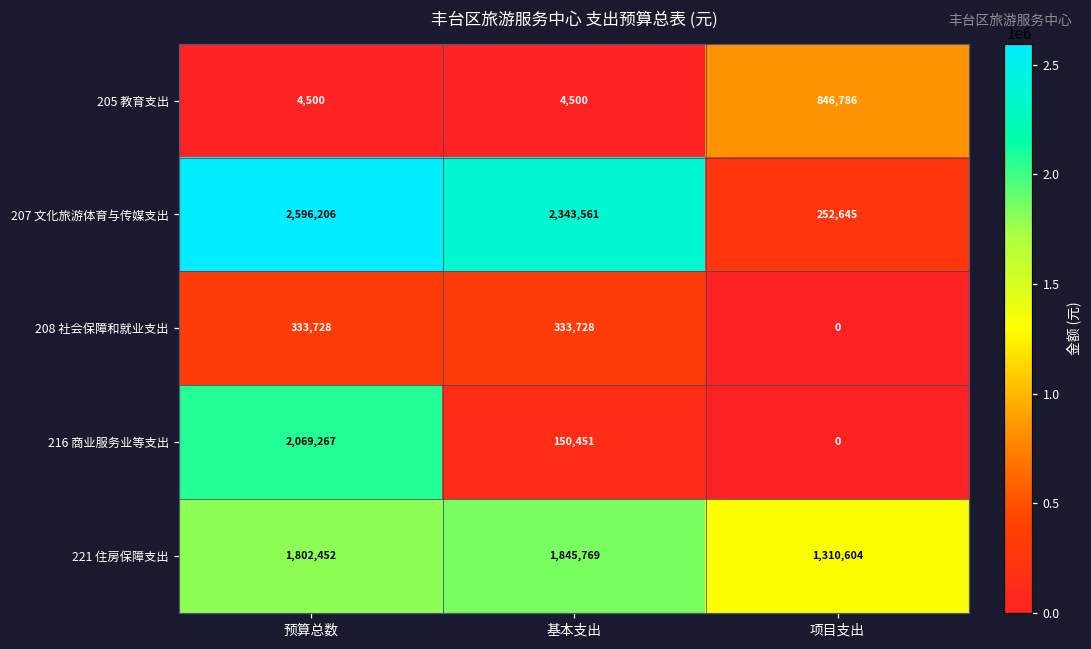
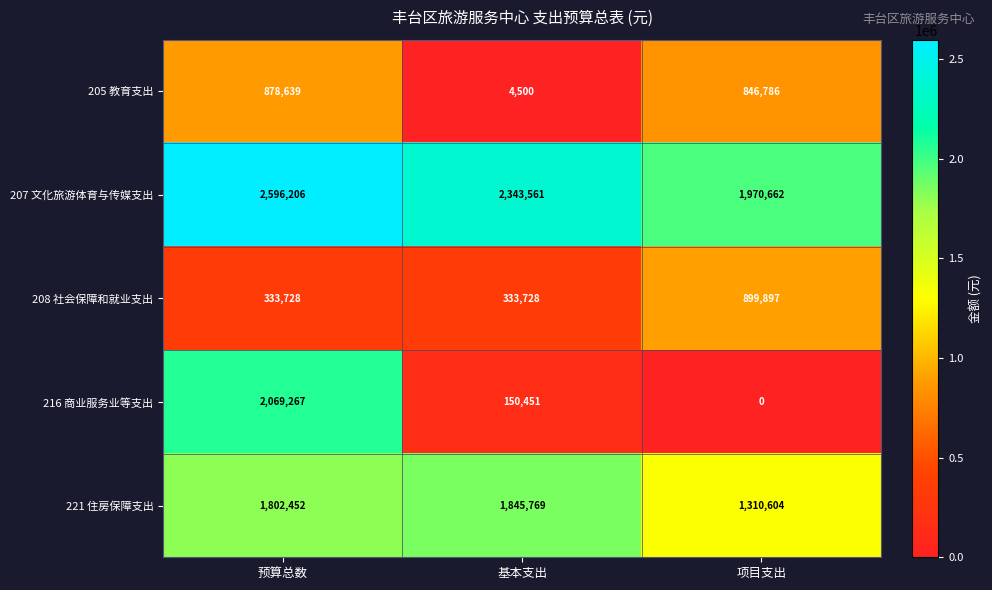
205 教育支出, 预算总数: 4,500 -> 878,639
207 文化旅游体育与传媒支出, 项目支出: 252,645 -> 1,970,662
208 社会保障和就业支出, 项目支出: 0 -> 899,897
